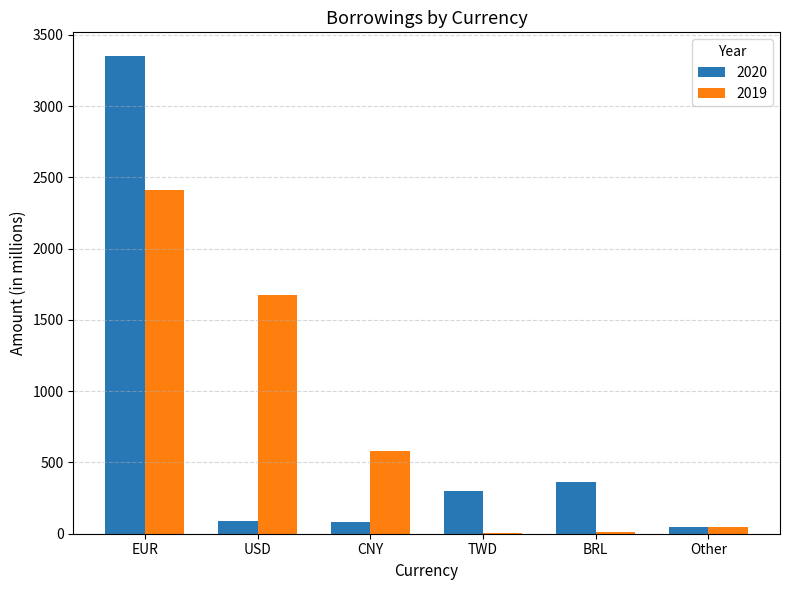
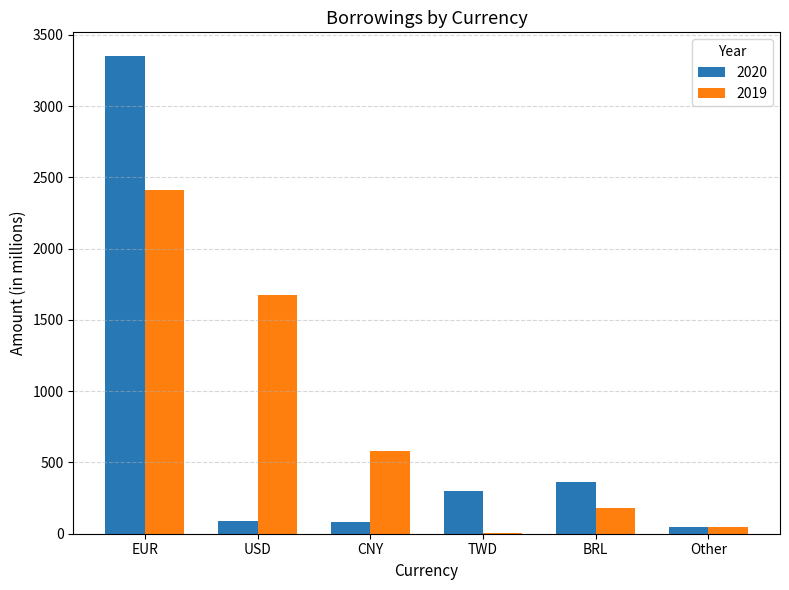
2019, BRL: 20 -> 180
